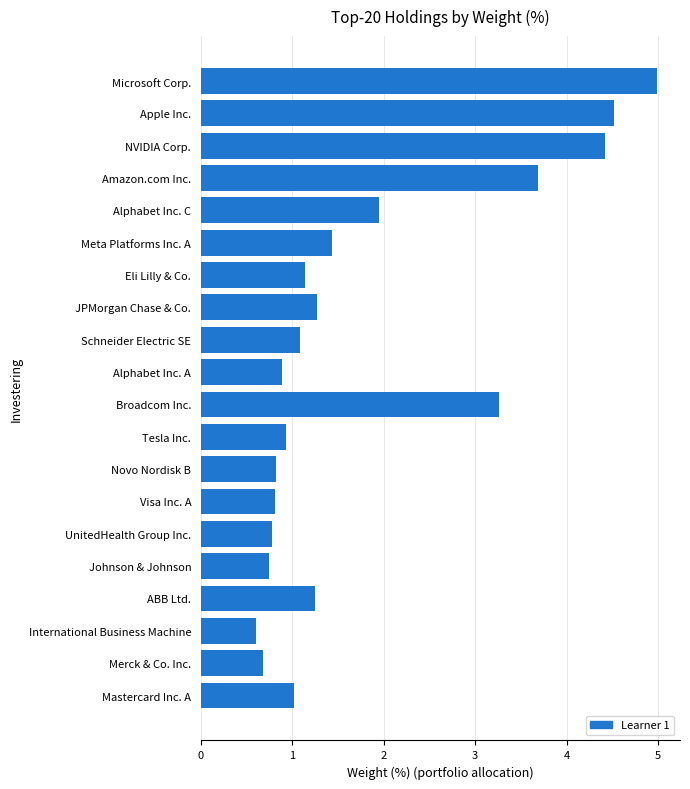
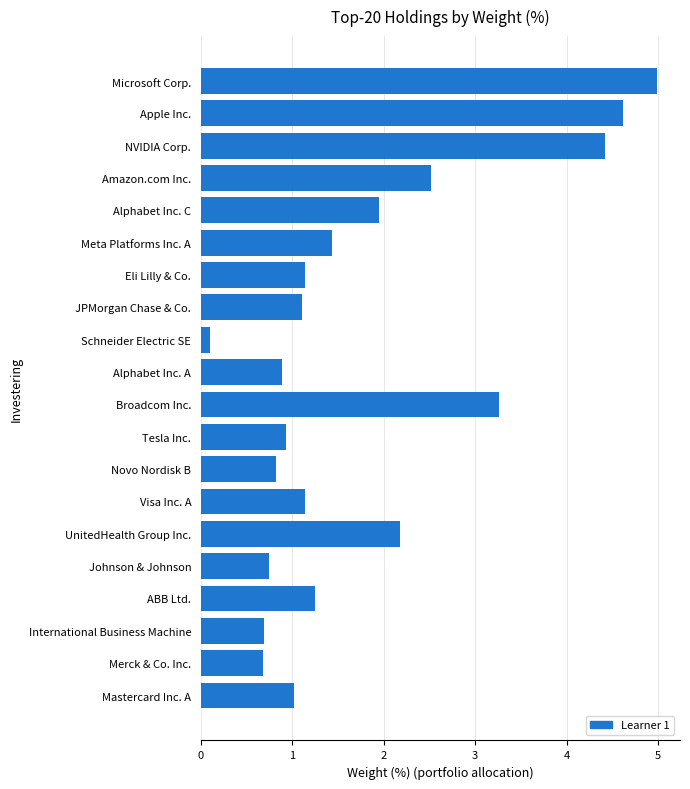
Apple Inc.: 4.5 -> 4.6
Amazon.com Inc.: 3.7 -> 2.5
JPMorgan Chase & Co.: 1.3 -> 1.1
Schneider Electric SE: 1.1 -> 0.1
Visa Inc. A: 0.8 -> 1.1
UnitedHealth Group Inc.: 0.8 -> 2.2
International Business Machine: 0.6 -> 0.7
